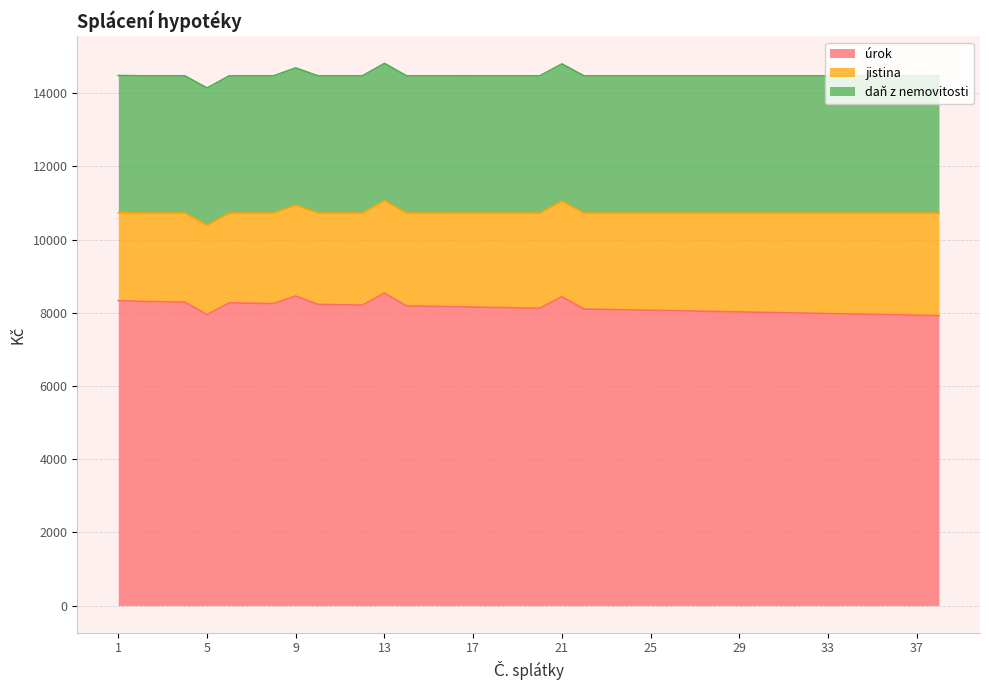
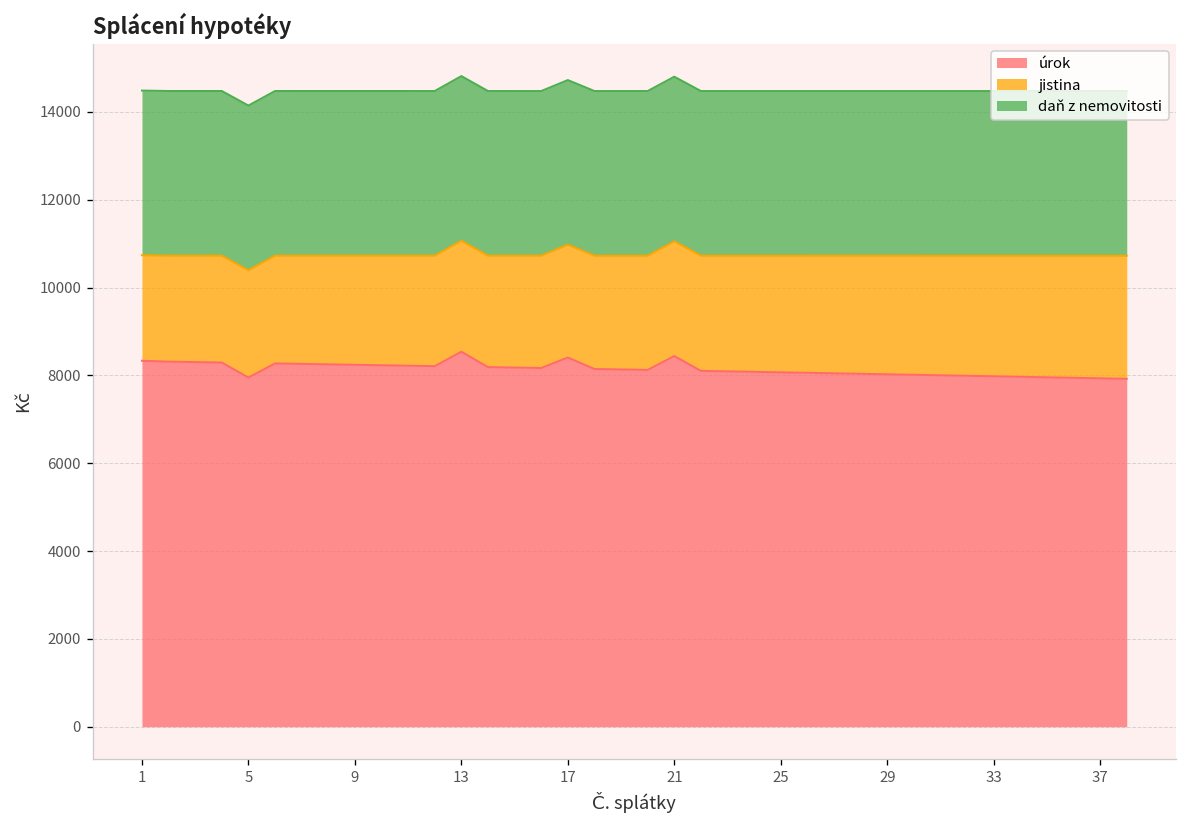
úrok, 9: 8500 -> 8200
úrok, 17: 8200 -> 8400
